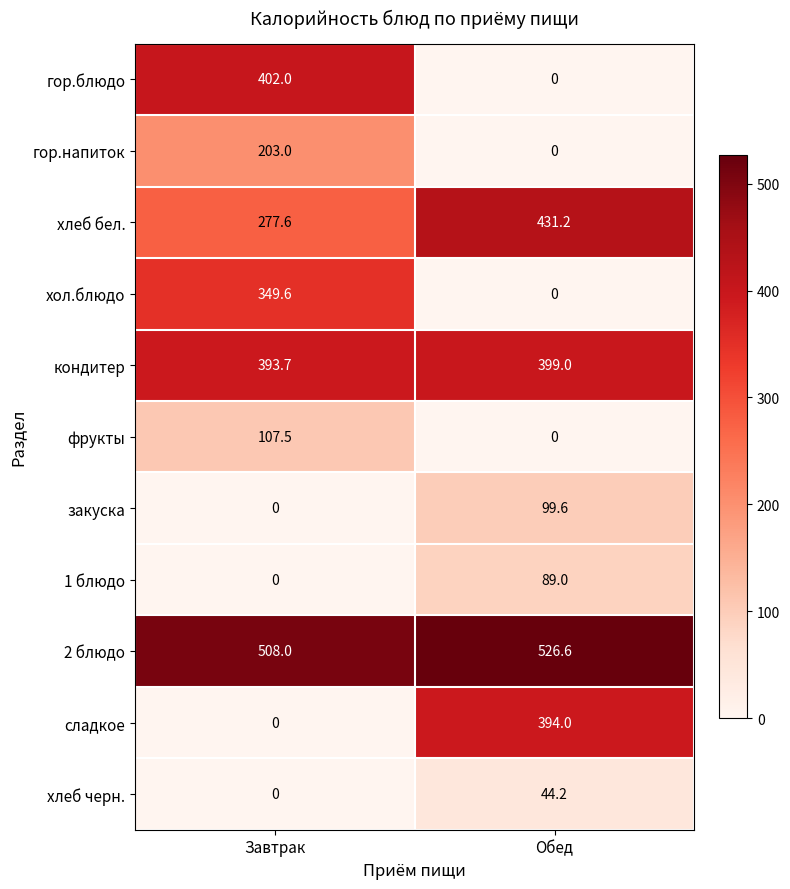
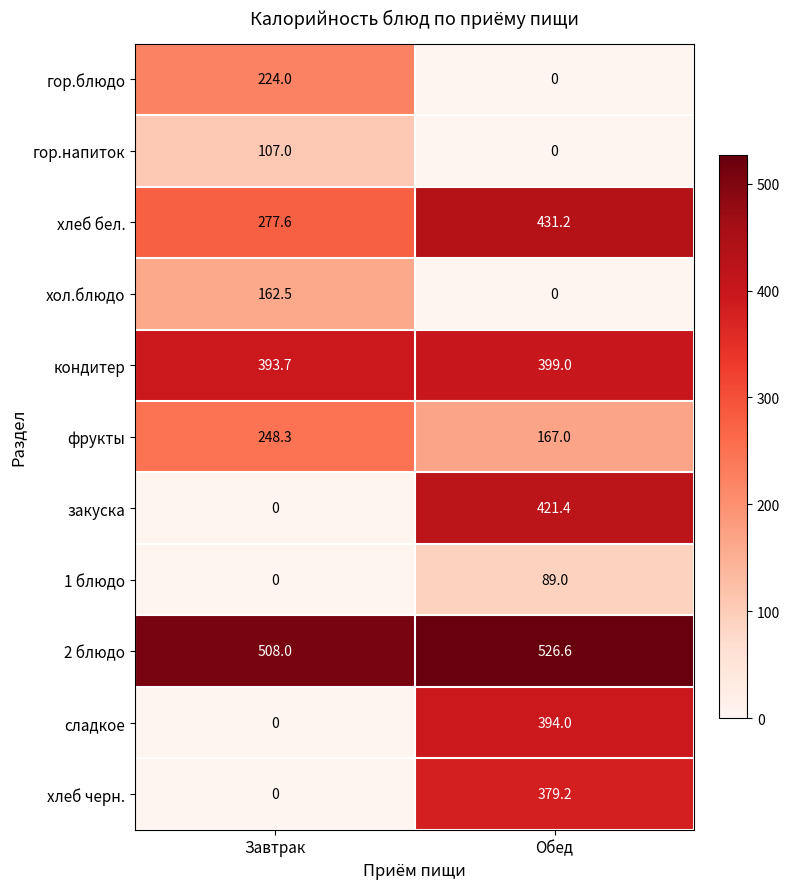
гор.блюдо, Завтрак: 402.0 -> 224.0
гор.напиток, Завтрак: 203.0 -> 107.0
хол.блюдо, Завтрак: 349.6 -> 162.5
фрукты, Завтрак: 107.5 -> 248.3
фрукты, Обед: 0 -> 167.0
закуска, Обед: 99.6 -> 421.4
хлеб черн., Обед: 44.2 -> 379.2
